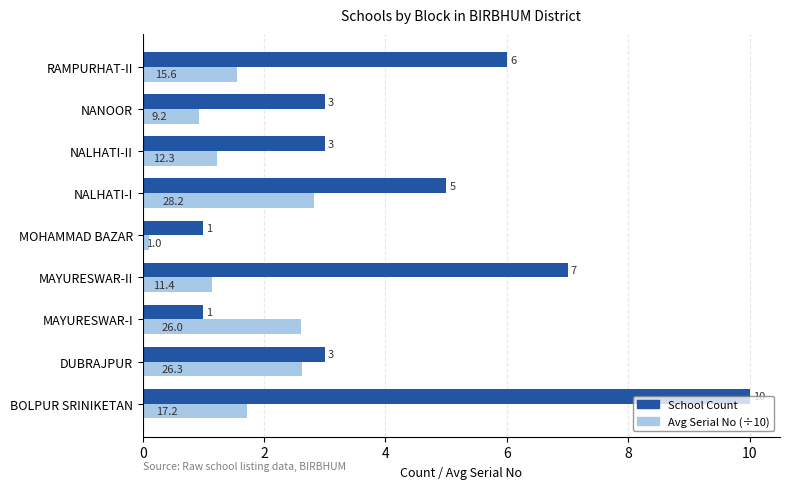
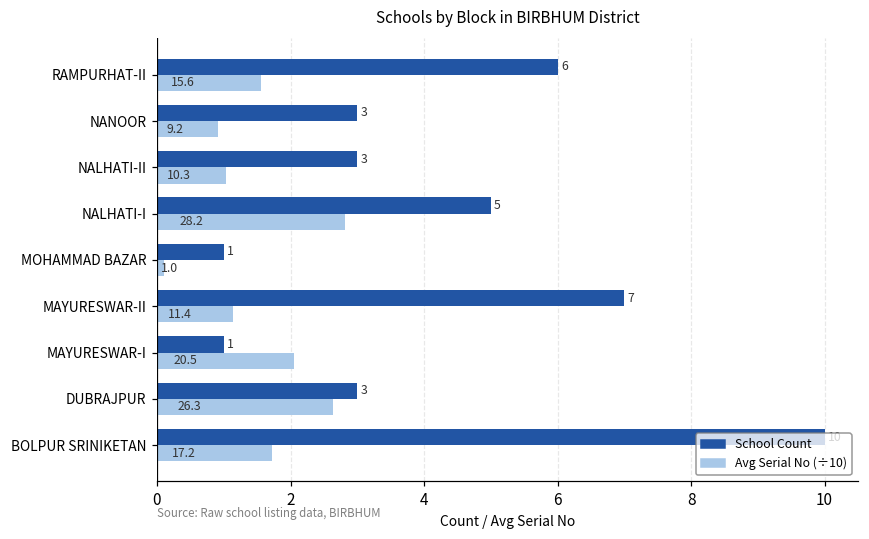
Avg Serial No (÷10), NALHATI-II: 12.3 -> 10.3
Avg Serial No (÷10), MAYURESWAR-I: 26.0 -> 20.5
